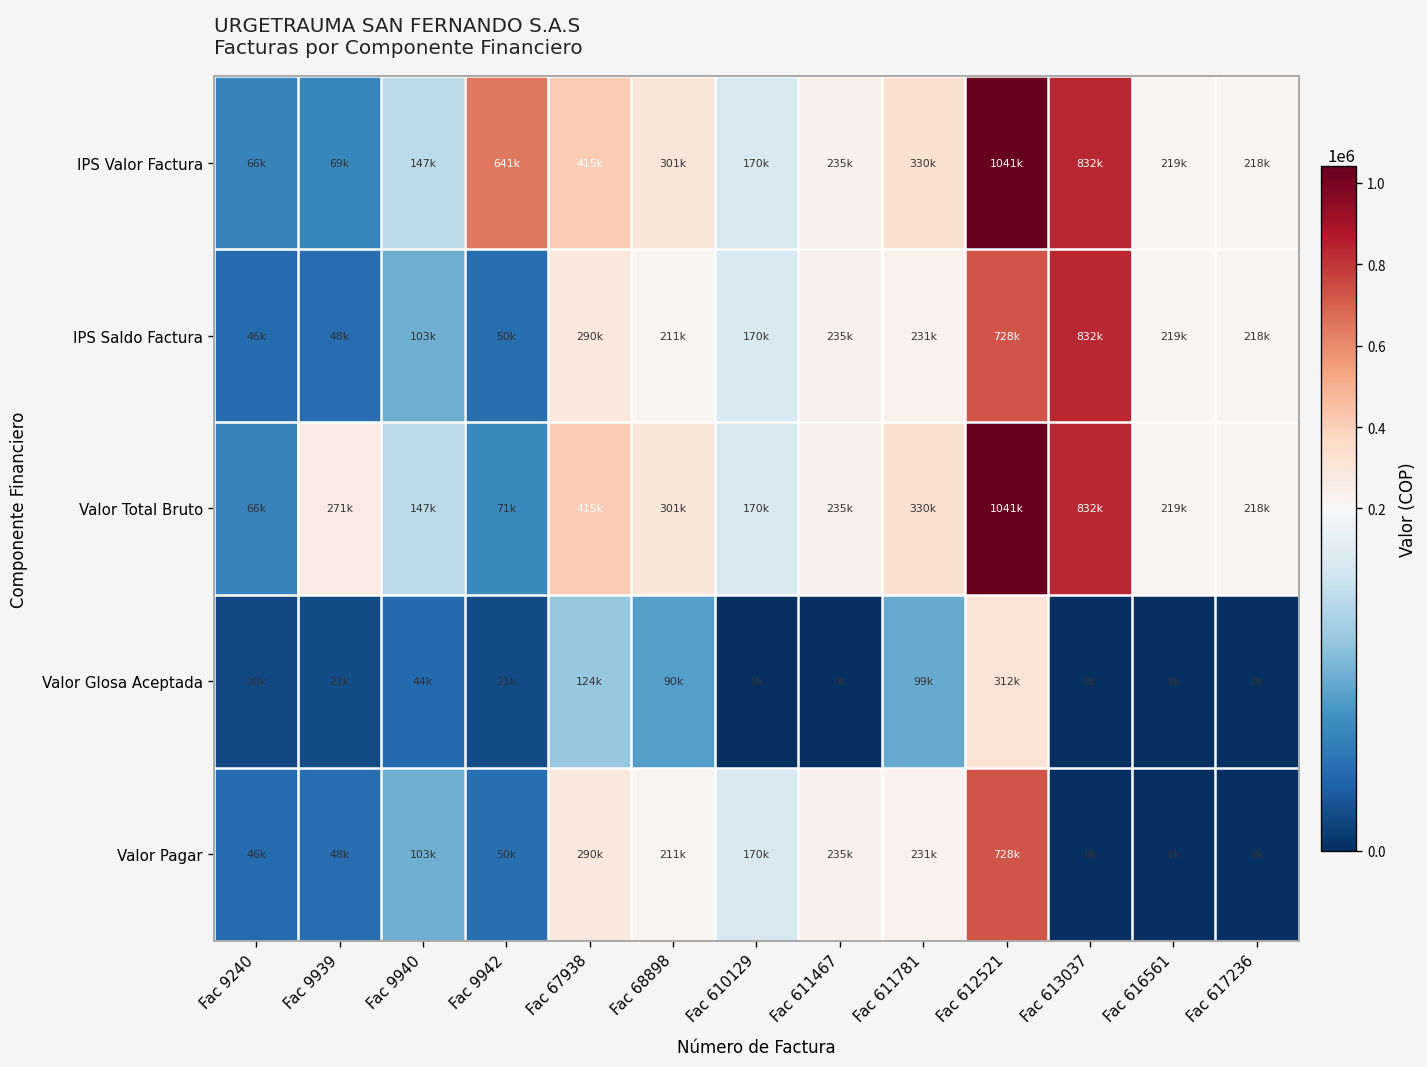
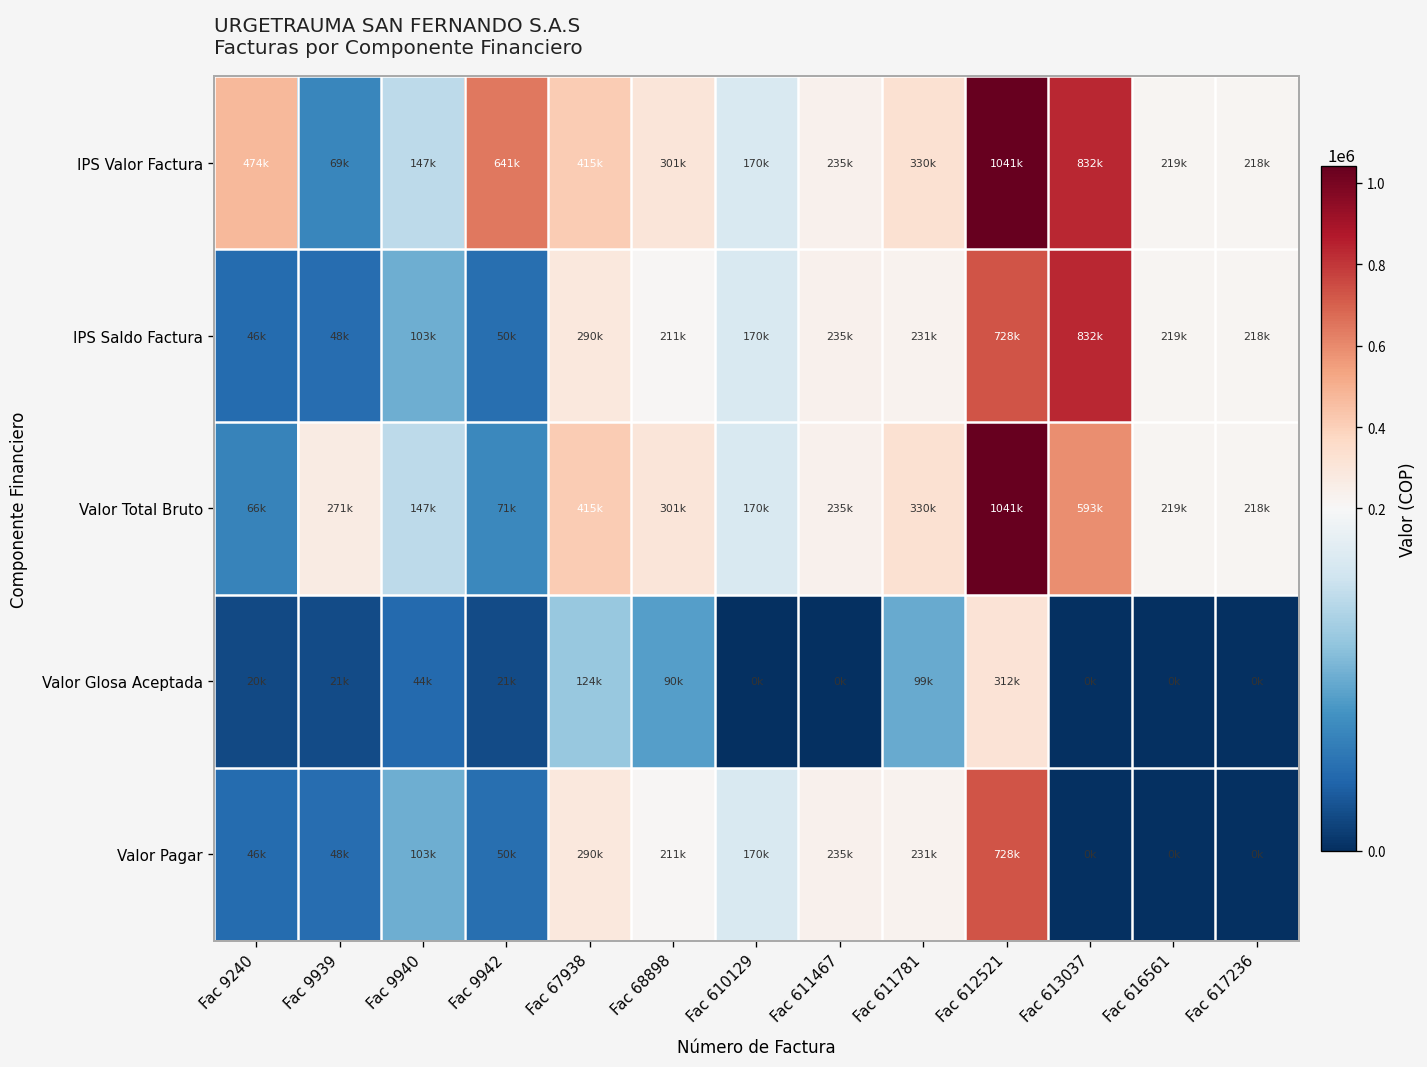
IPS Valor Factura, Fac 9240: 66k -> 474k
Valor Total Bruto, Fac 613037: 832k -> 593k
